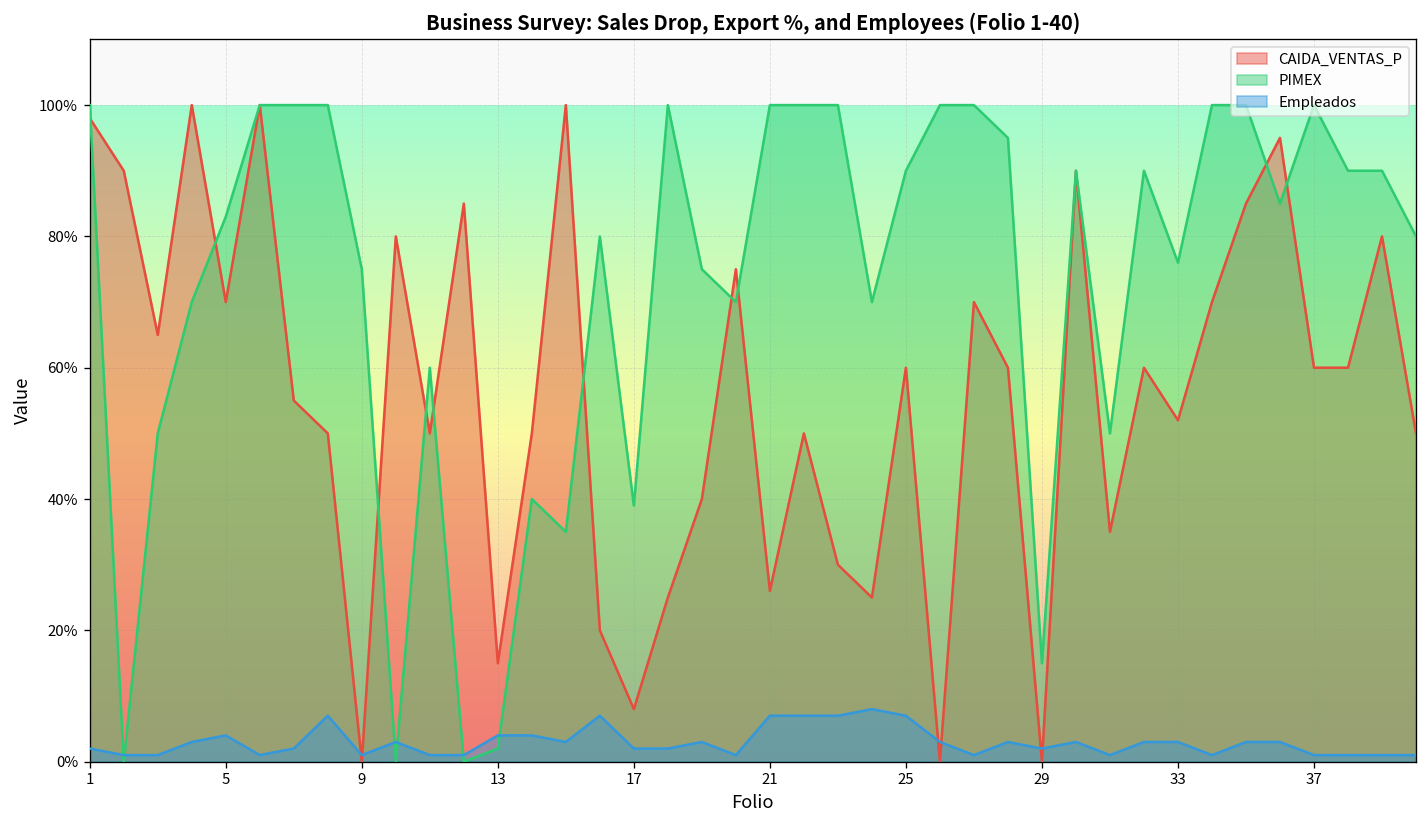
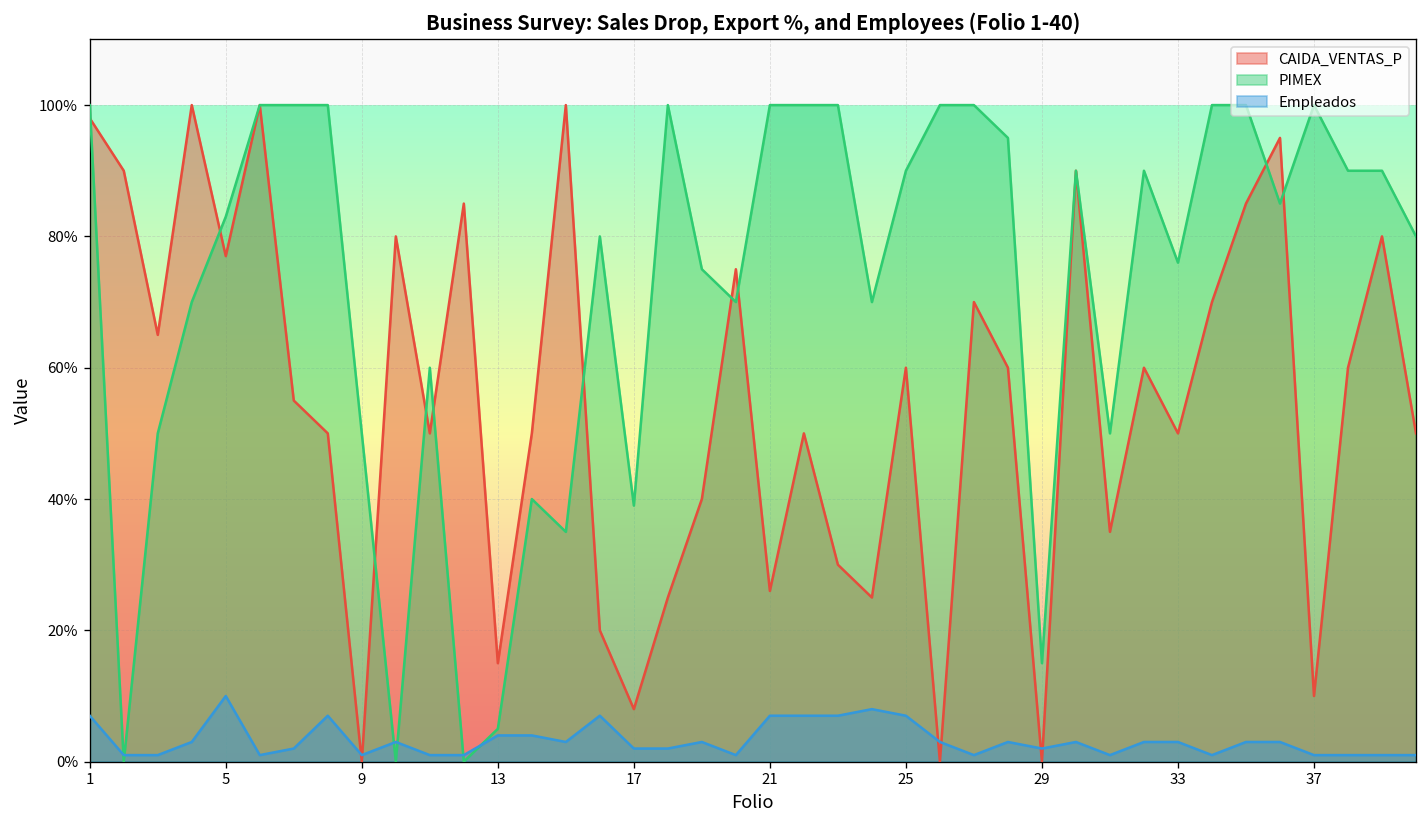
Empleados, 1: 2% -> 7%
CAIDA_VENTAS_P, 5: 70% -> 77%
Empleados, 5: 4% -> 10%
PIMEX, 9: 75% -> 50%
PIMEX, 13: 2% -> 5%
CAIDA_VENTAS_P, 33: 52% -> 50%
CAIDA_VENTAS_P, 37: 60% -> 10%
